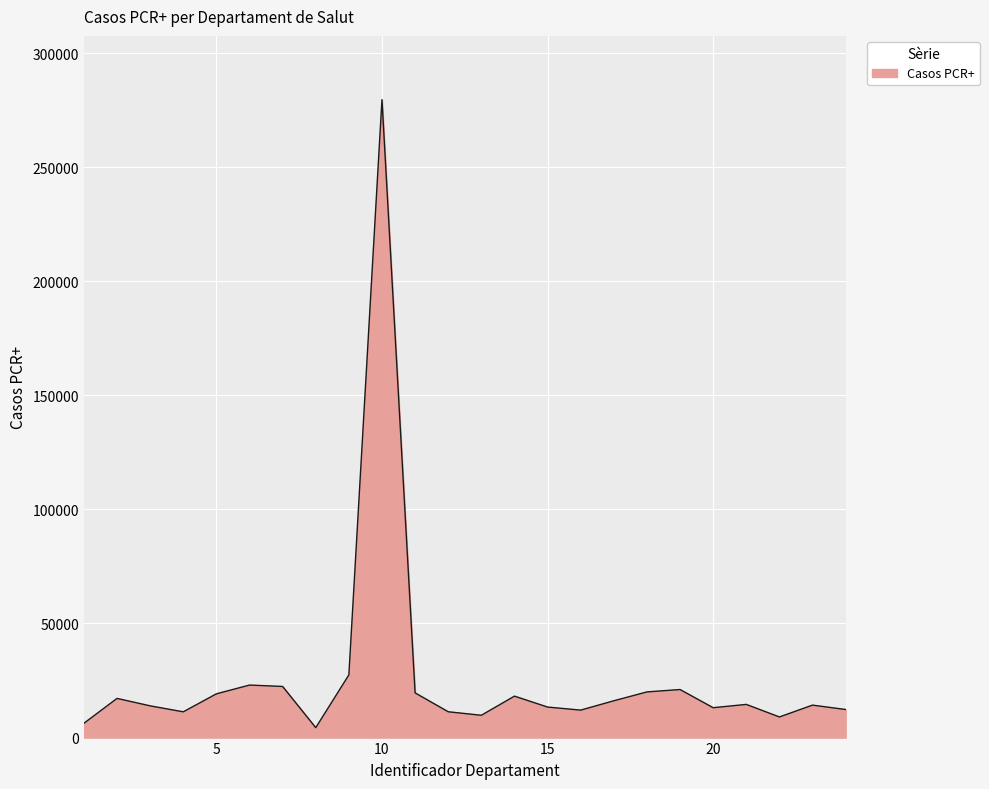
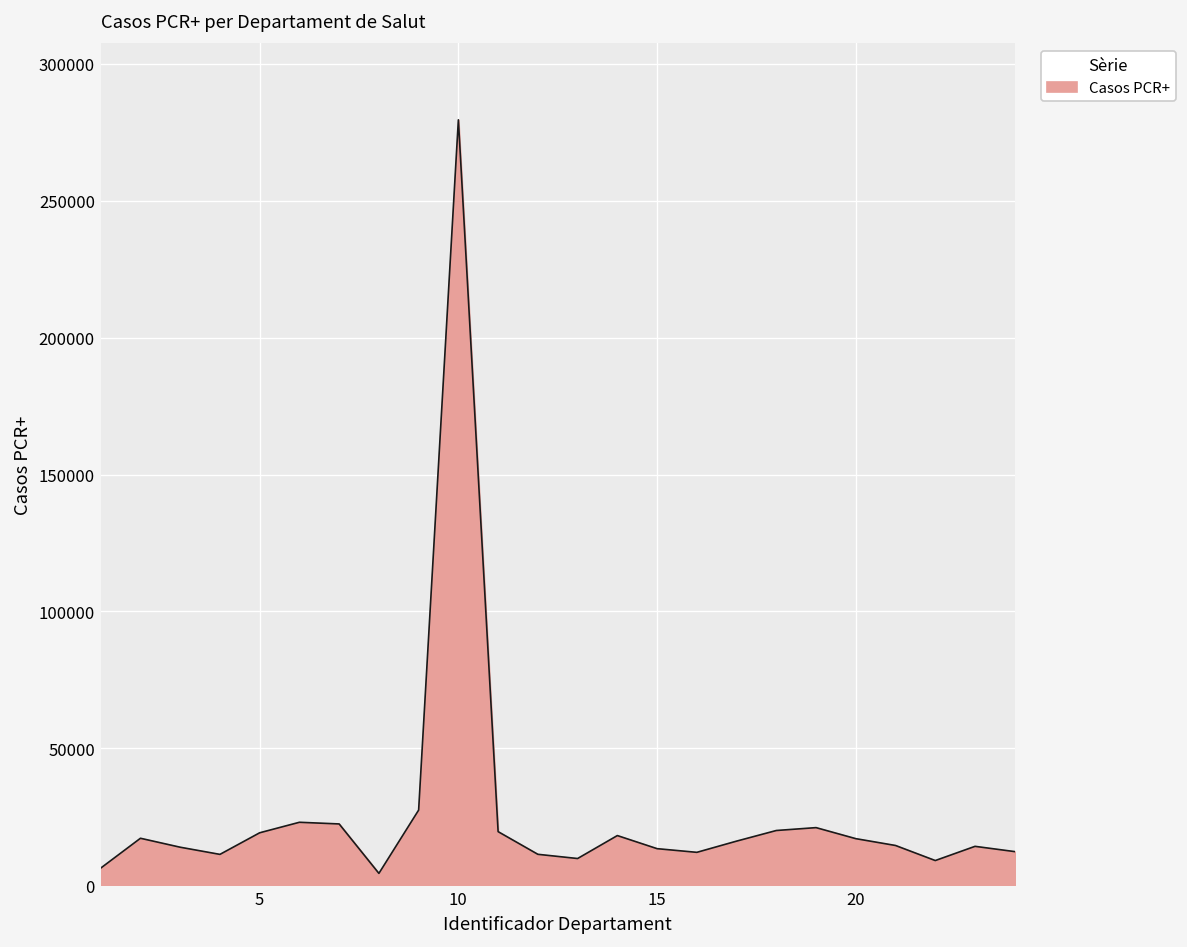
20: 13000 -> 17000
